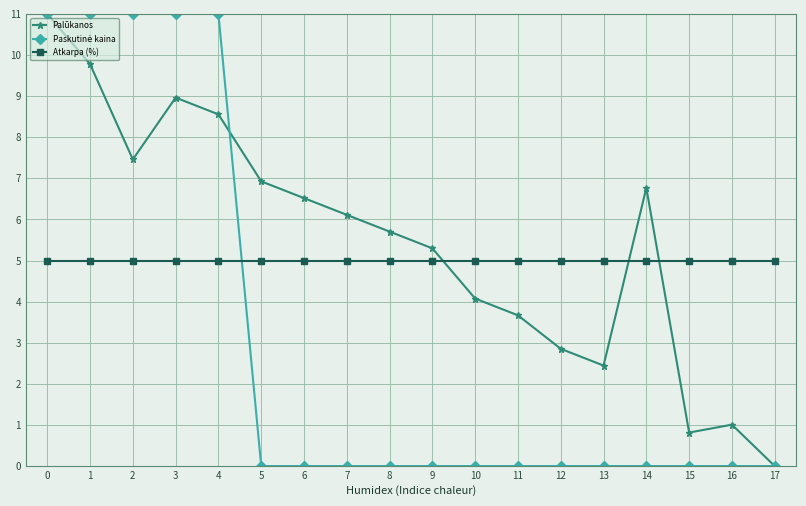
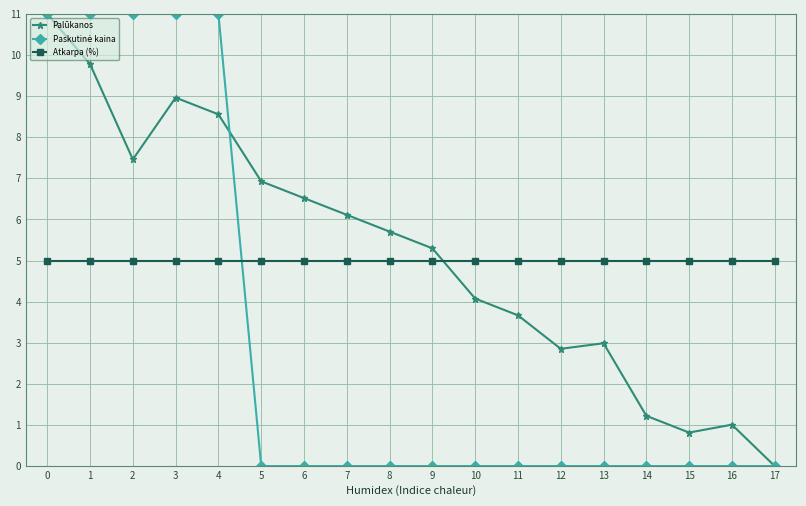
Palūkanos, 13: 2.4 -> 3.0
Palūkanos, 14: 6.8 -> 1.2
